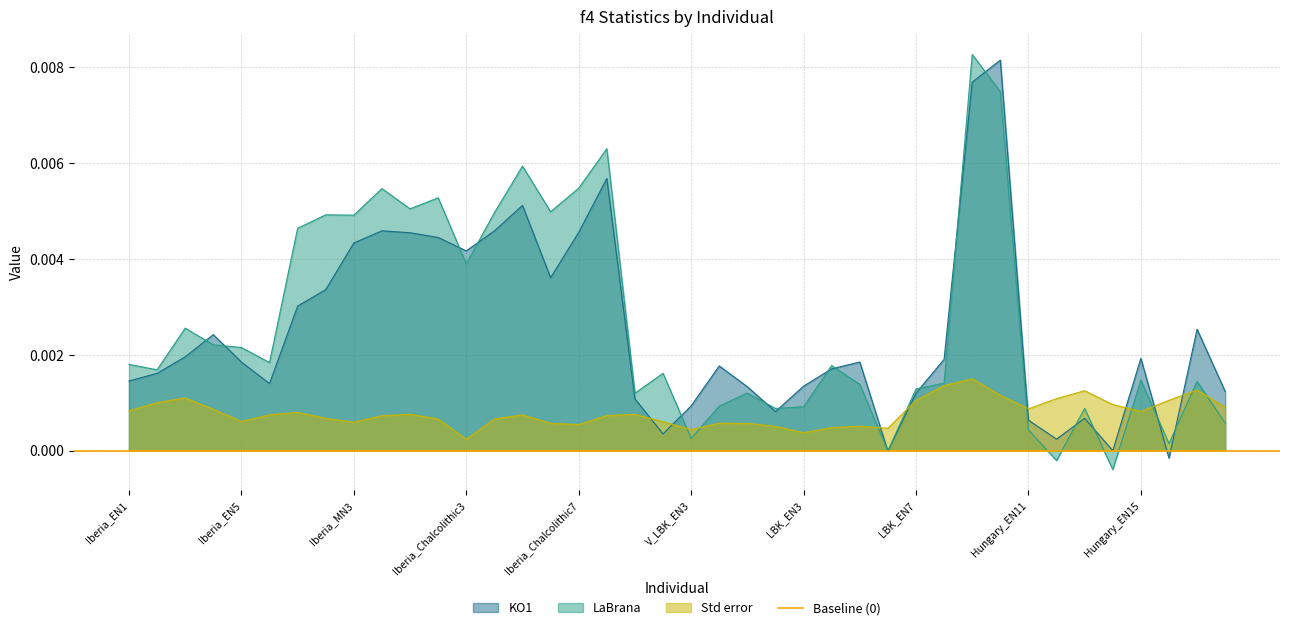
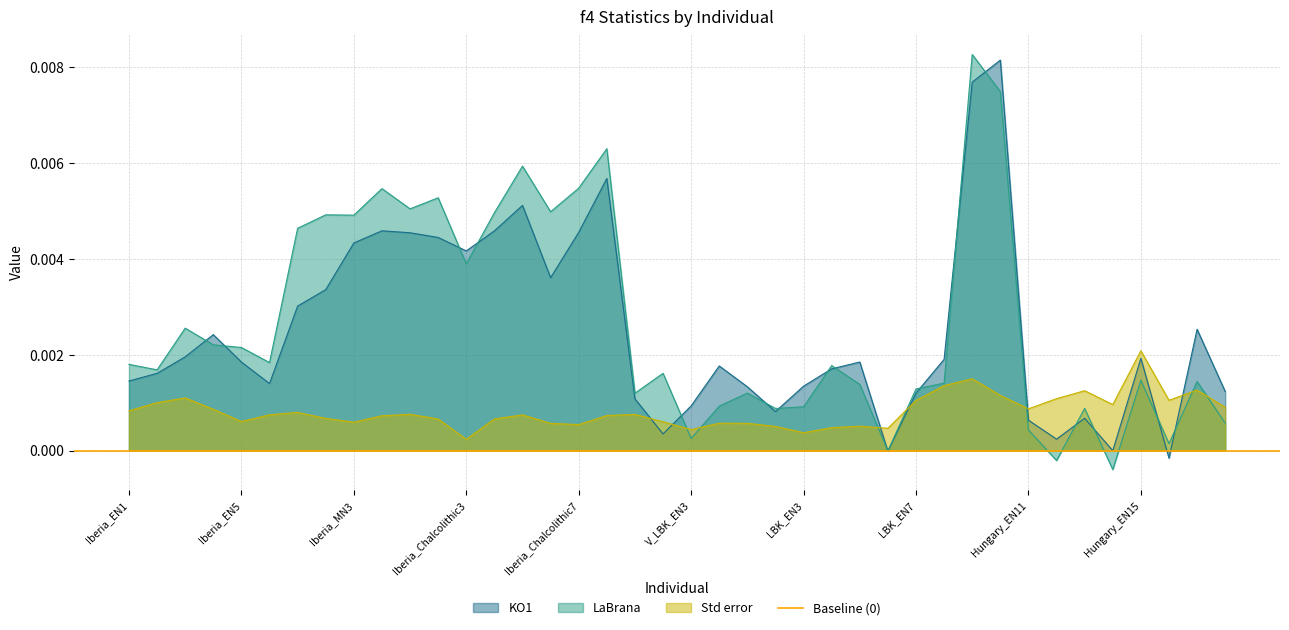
Std error, Hungary_EN15: 0.0008 -> 0.0021
